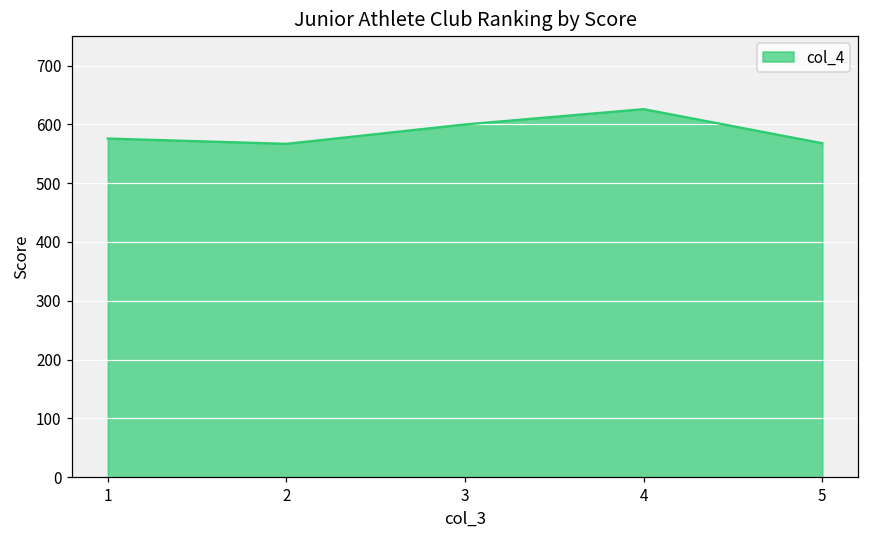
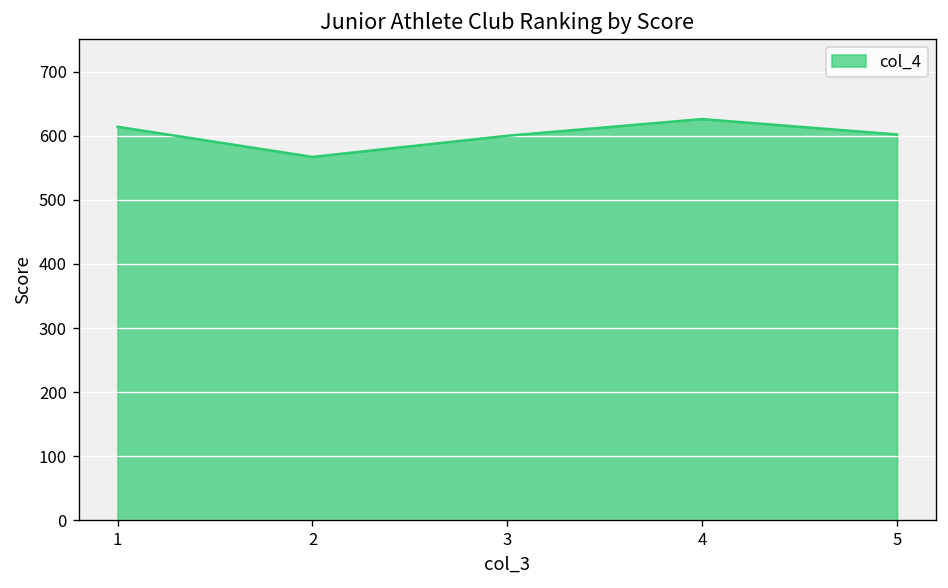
1: 580 -> 610
5: 570 -> 600
